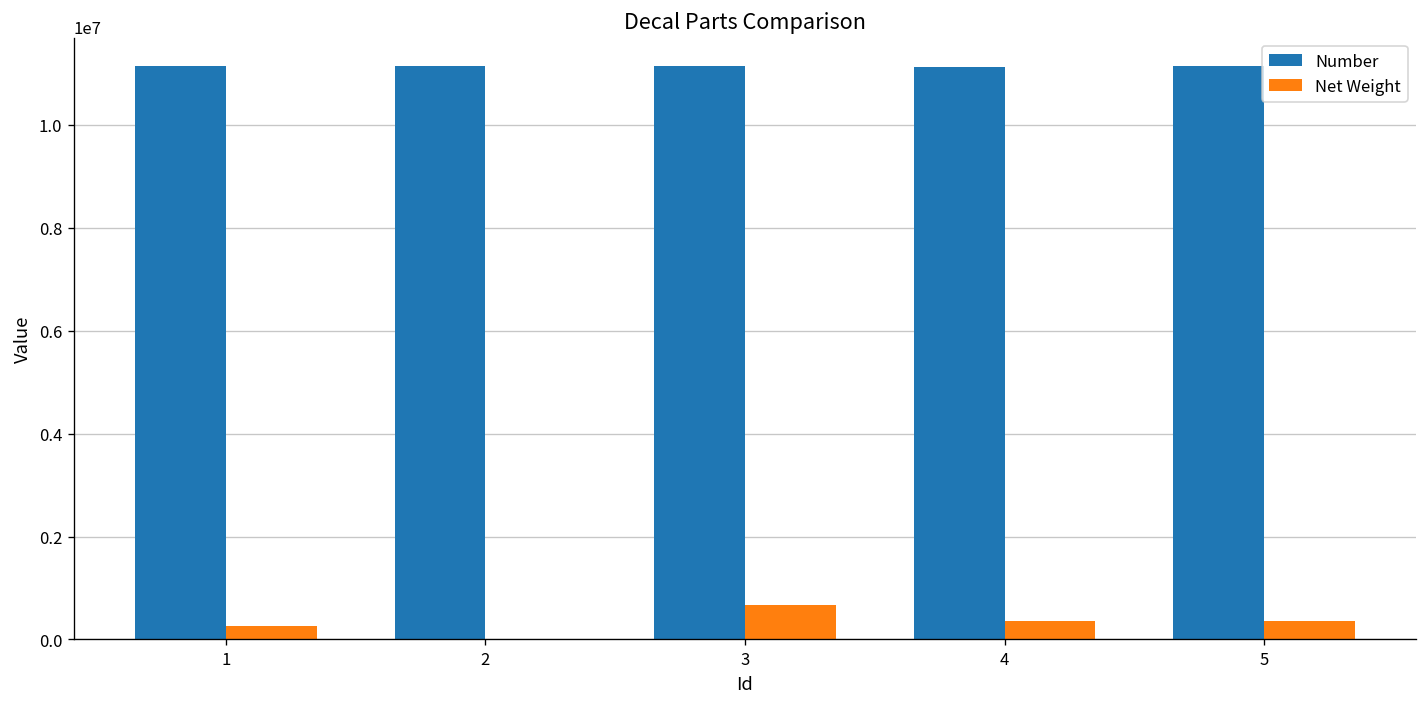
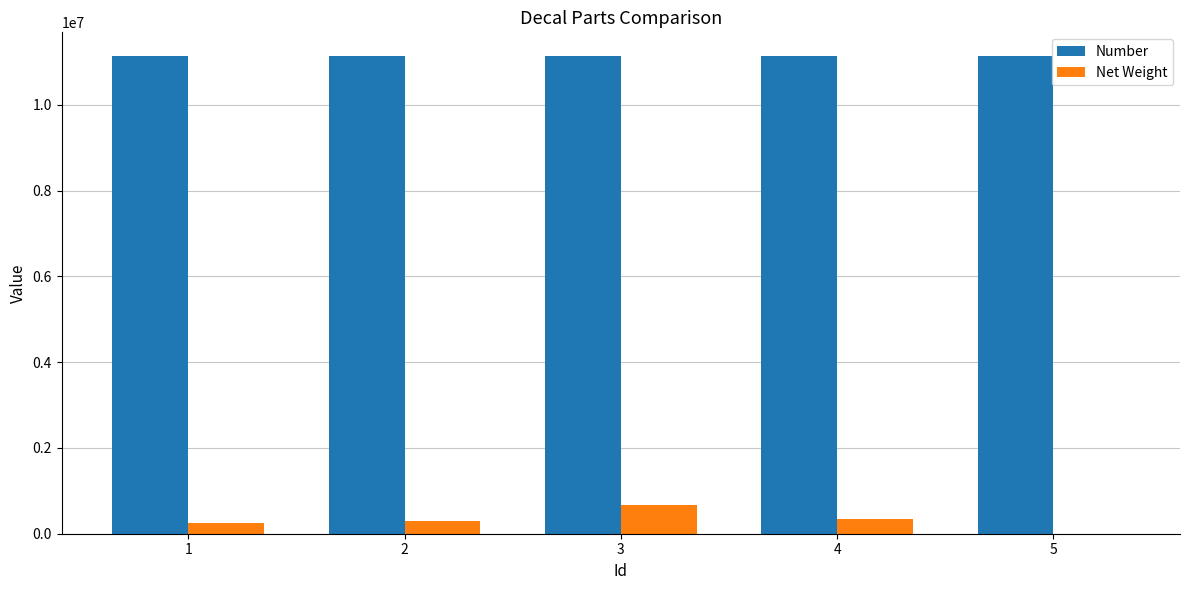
Net Weight, 2: 0 -> 300000
Net Weight, 5: 400000 -> 0
